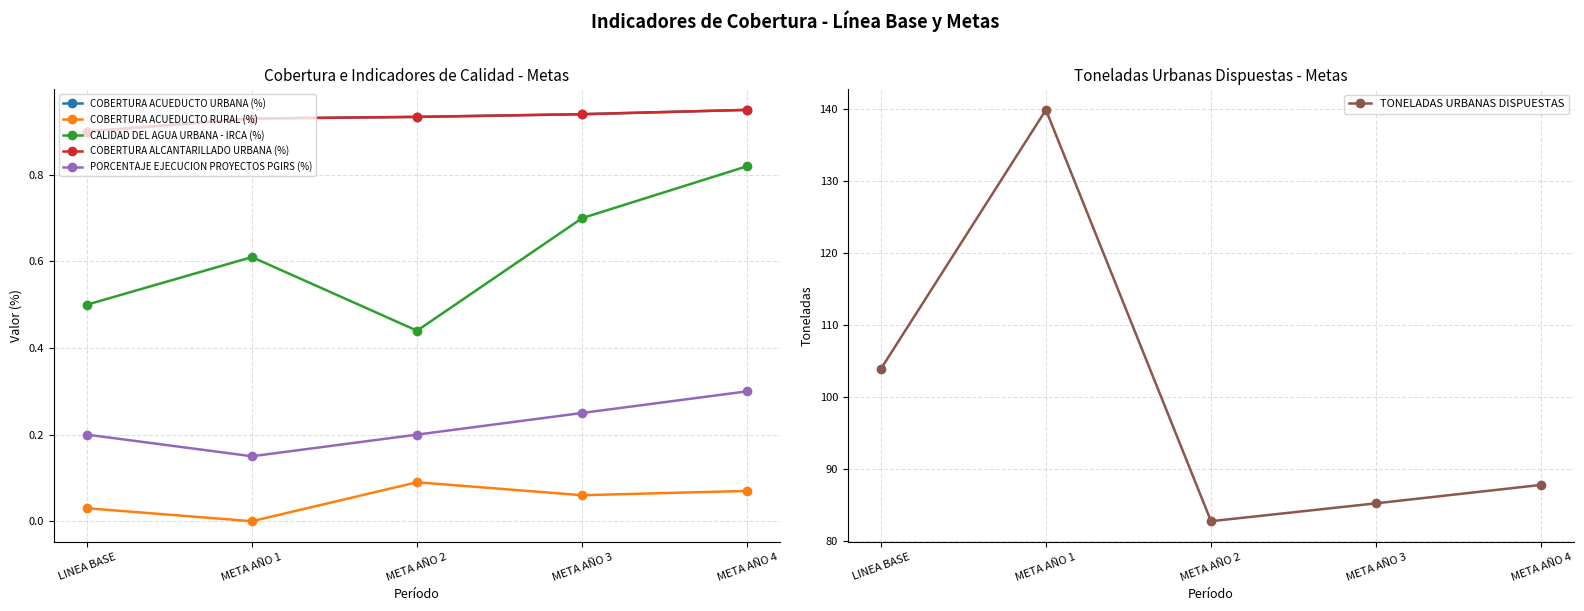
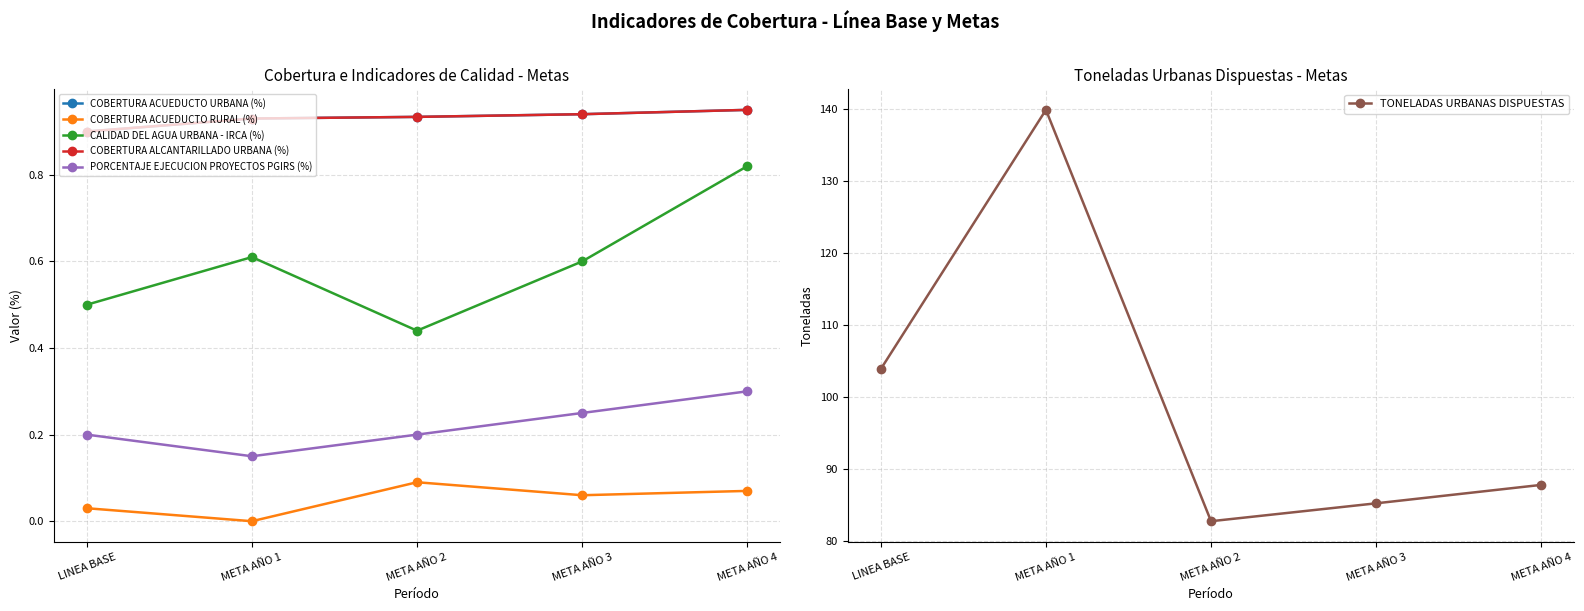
Cobertura e Indicadores de Calidad - Metas, CALIDAD DEL AGUA URBANA - IRCA (%), META AÑO 3: 0.7 -> 0.6
